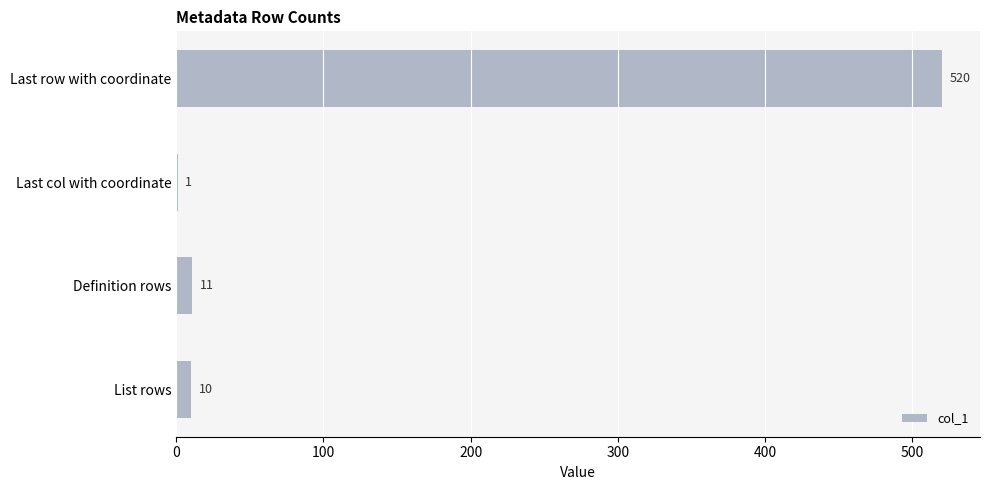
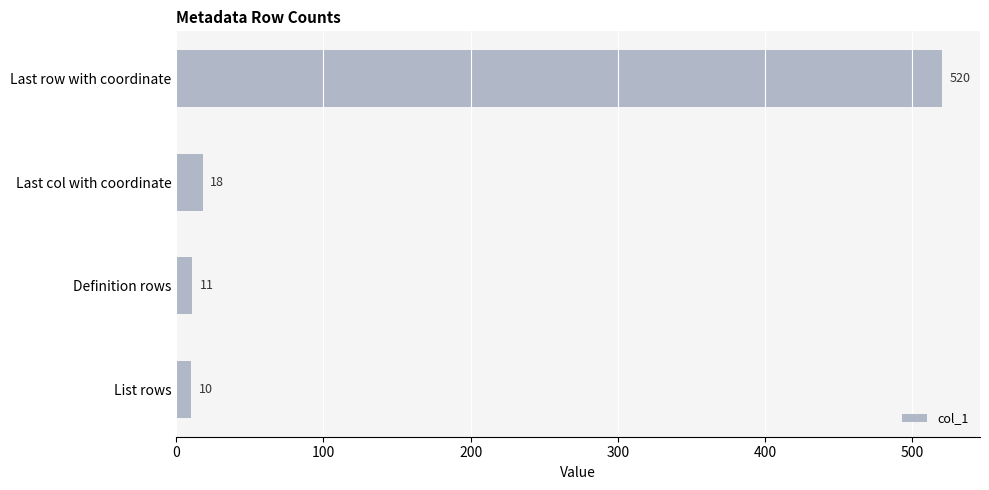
Last col with coordinate: 1 -> 18
